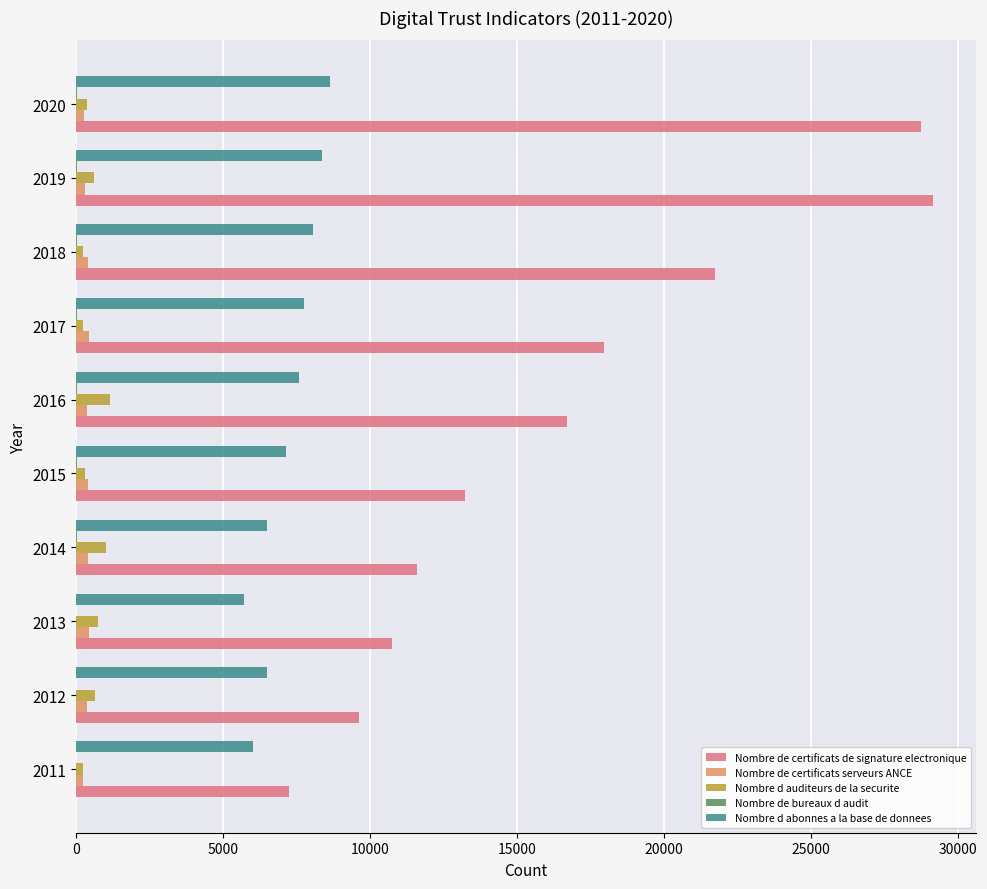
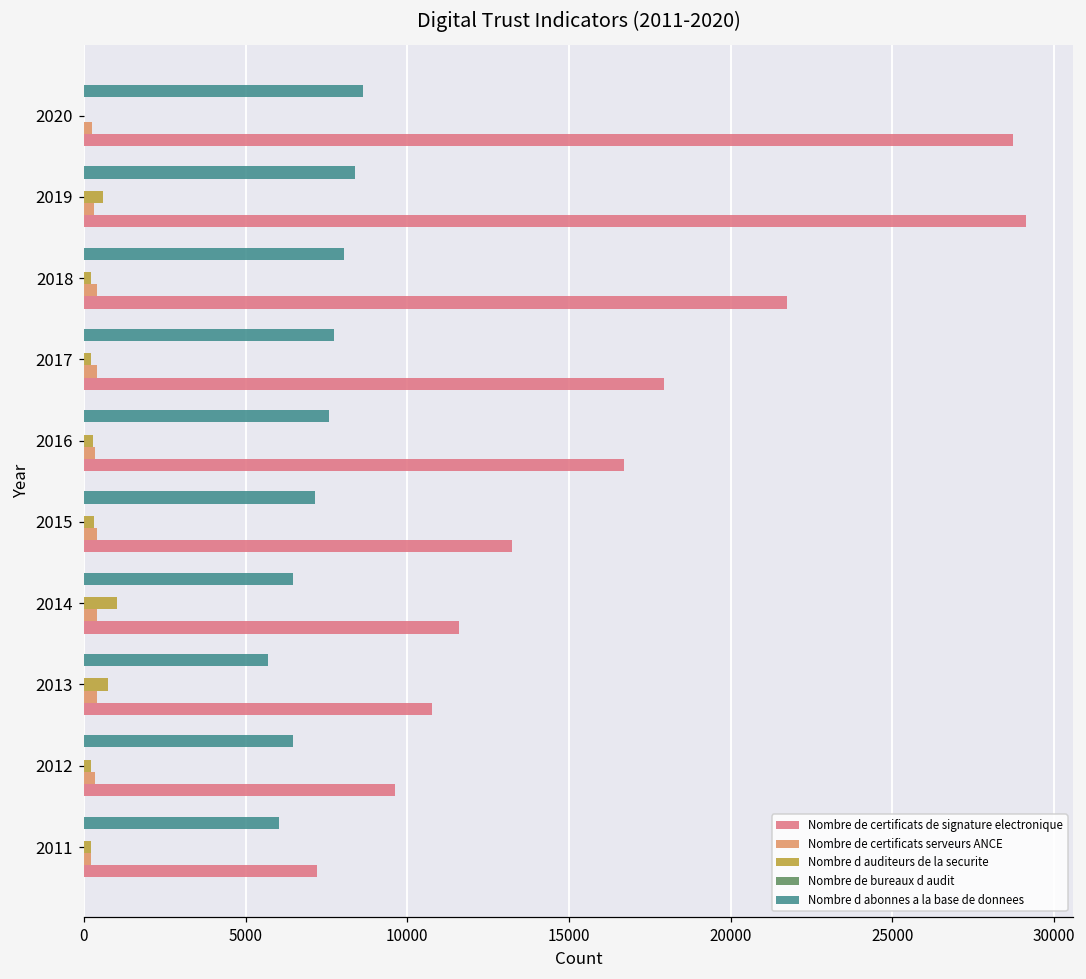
Nombre d auditeurs de la securite, 2020: 400 -> 0
Nombre d auditeurs de la securite, 2016: 1200 -> 300
Nombre d auditeurs de la securite, 2012: 600 -> 200
